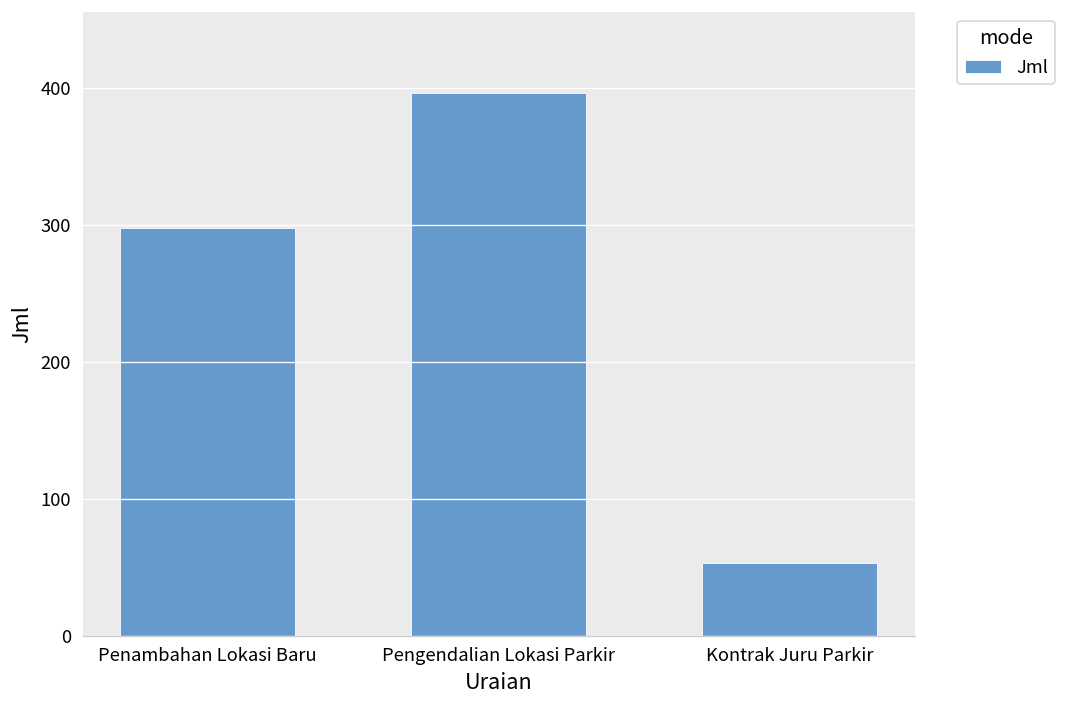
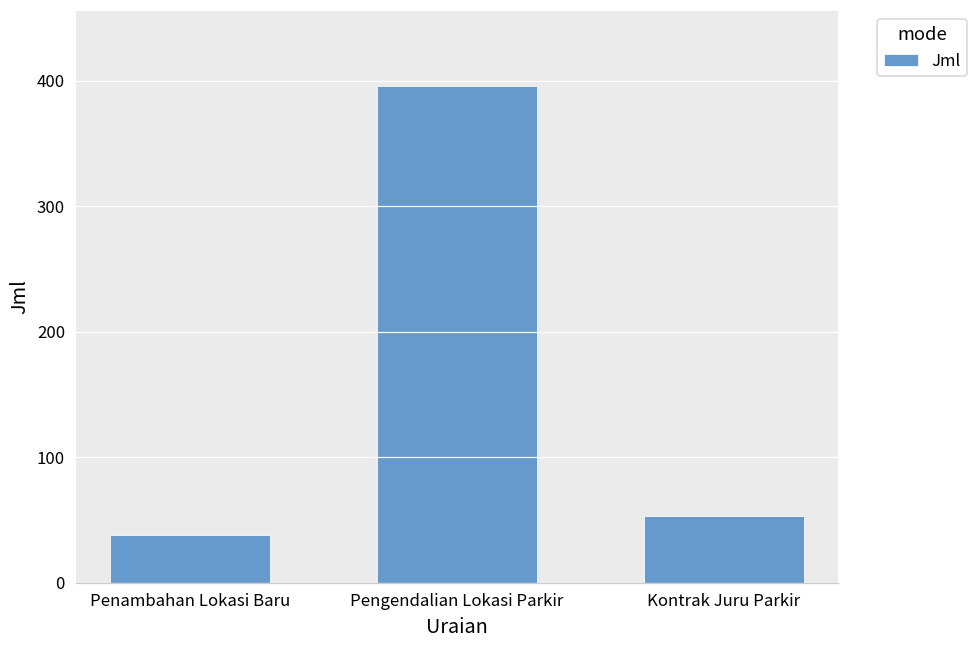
Penambahan Lokasi Baru: 298 -> 38
